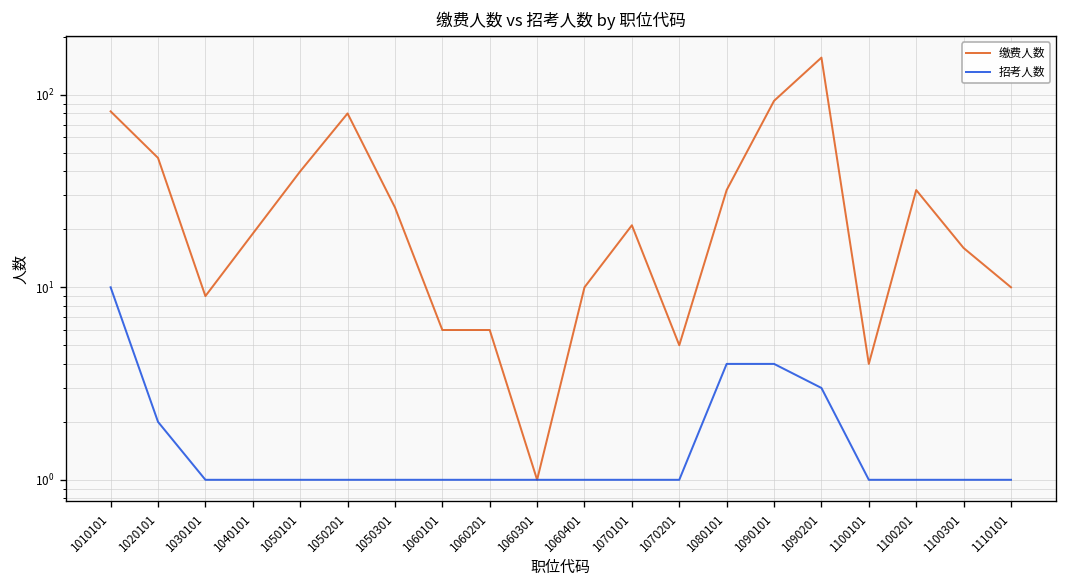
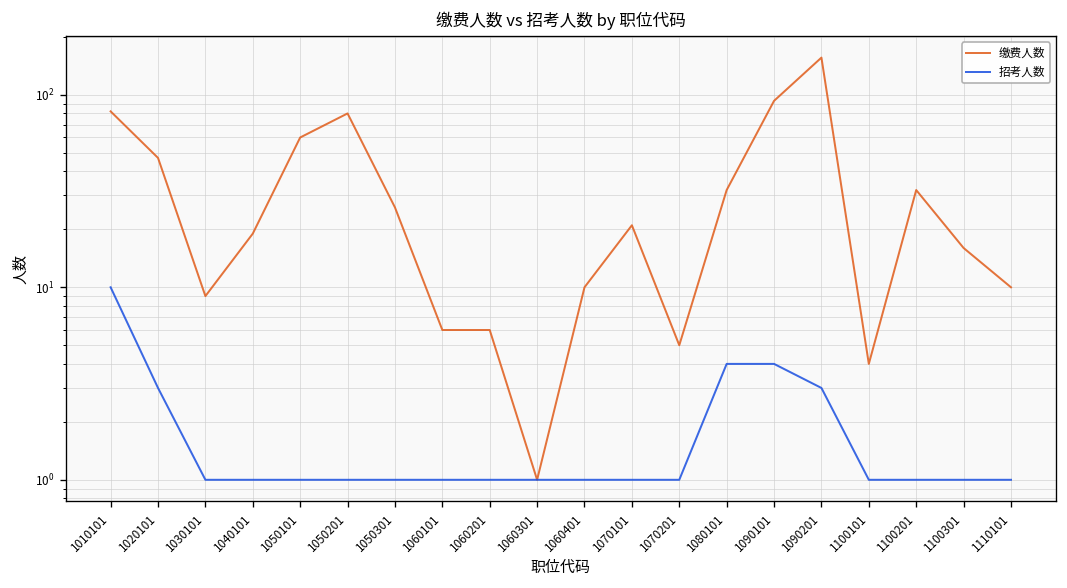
招考人数, 1020101: 2 -> 3
缴费人数, 1050101: 40 -> 60
